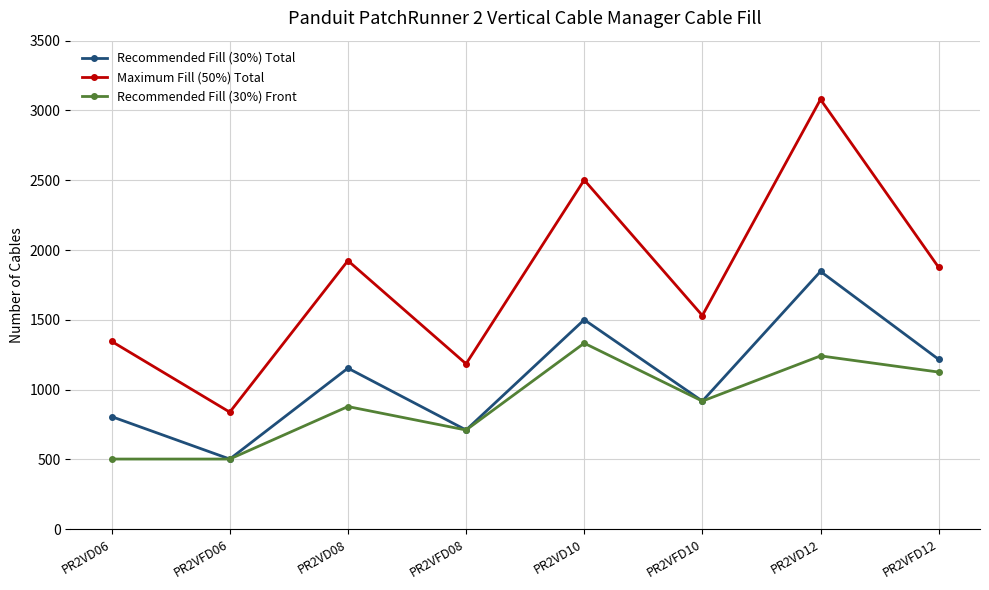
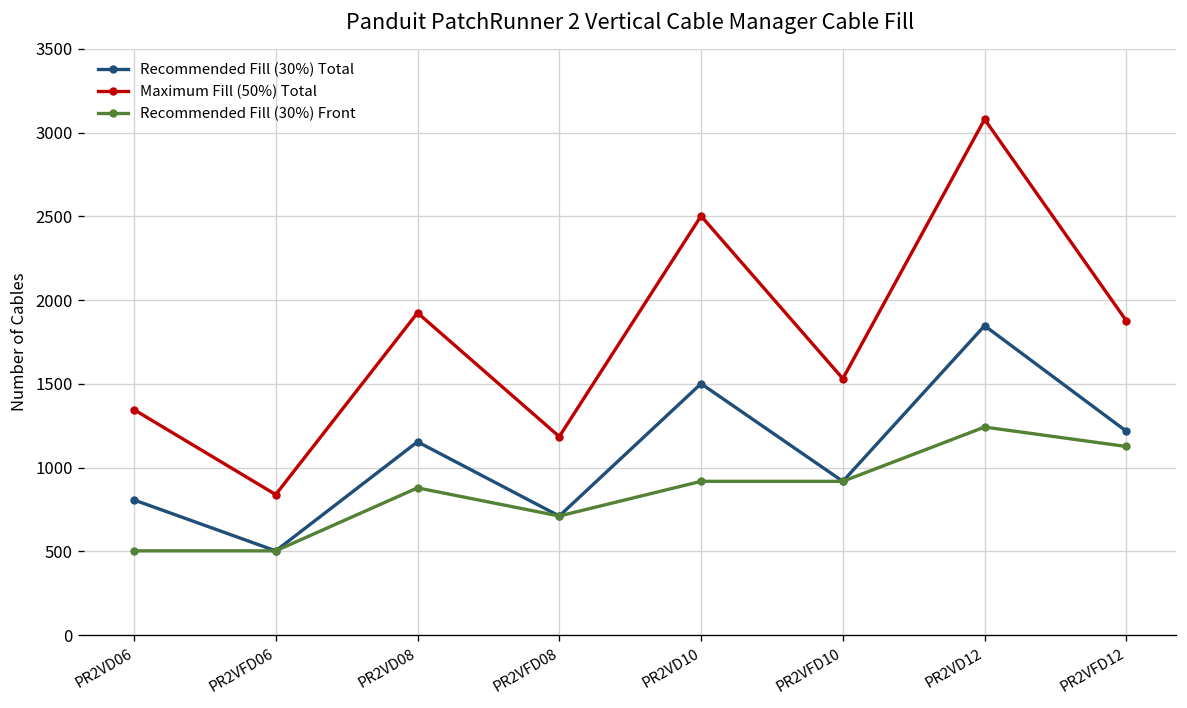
Recommended Fill (30%) Front, PR2VD10: 1330 -> 920
